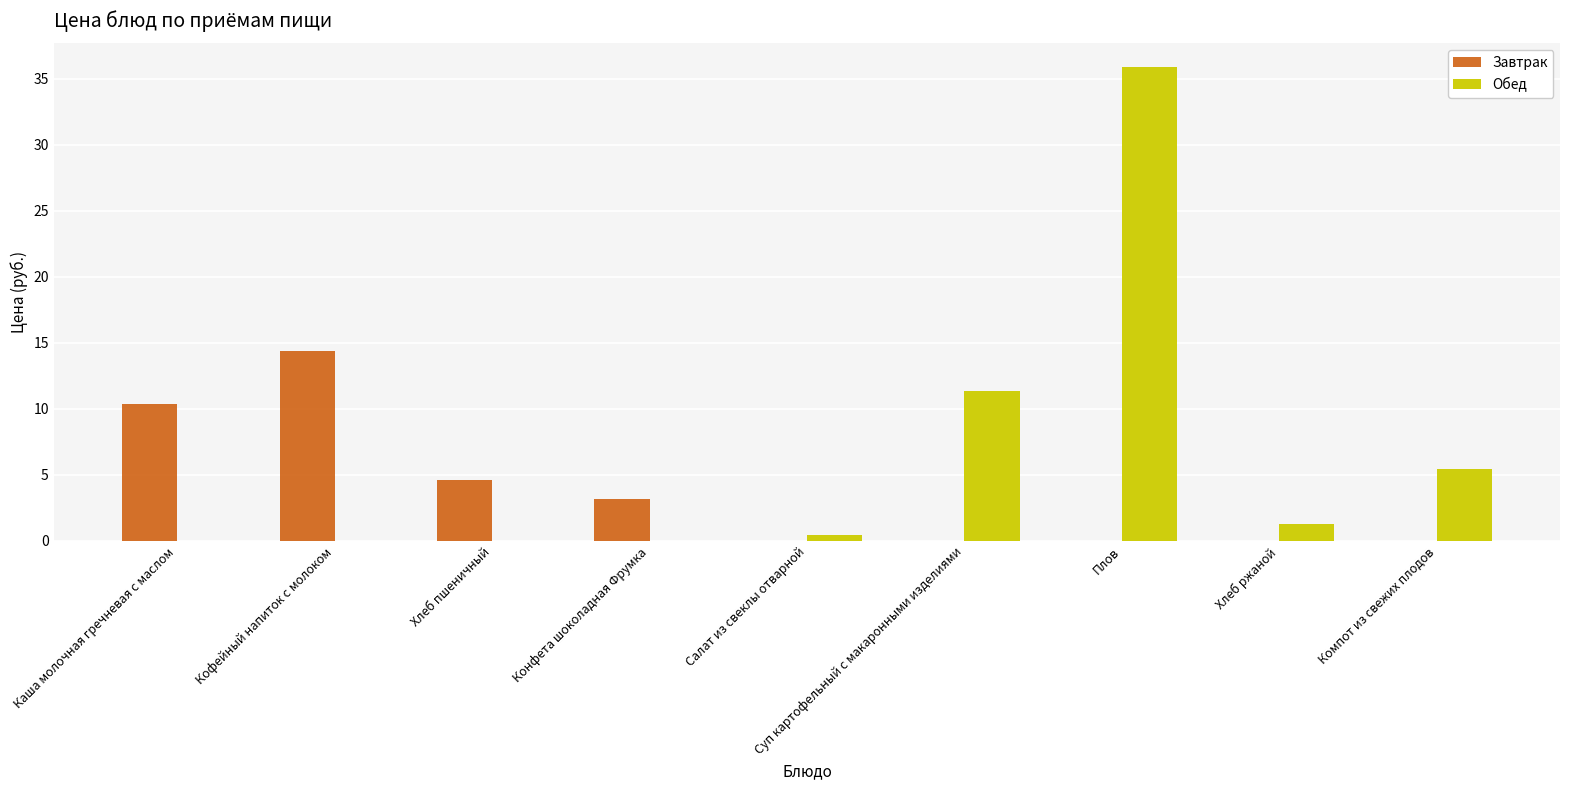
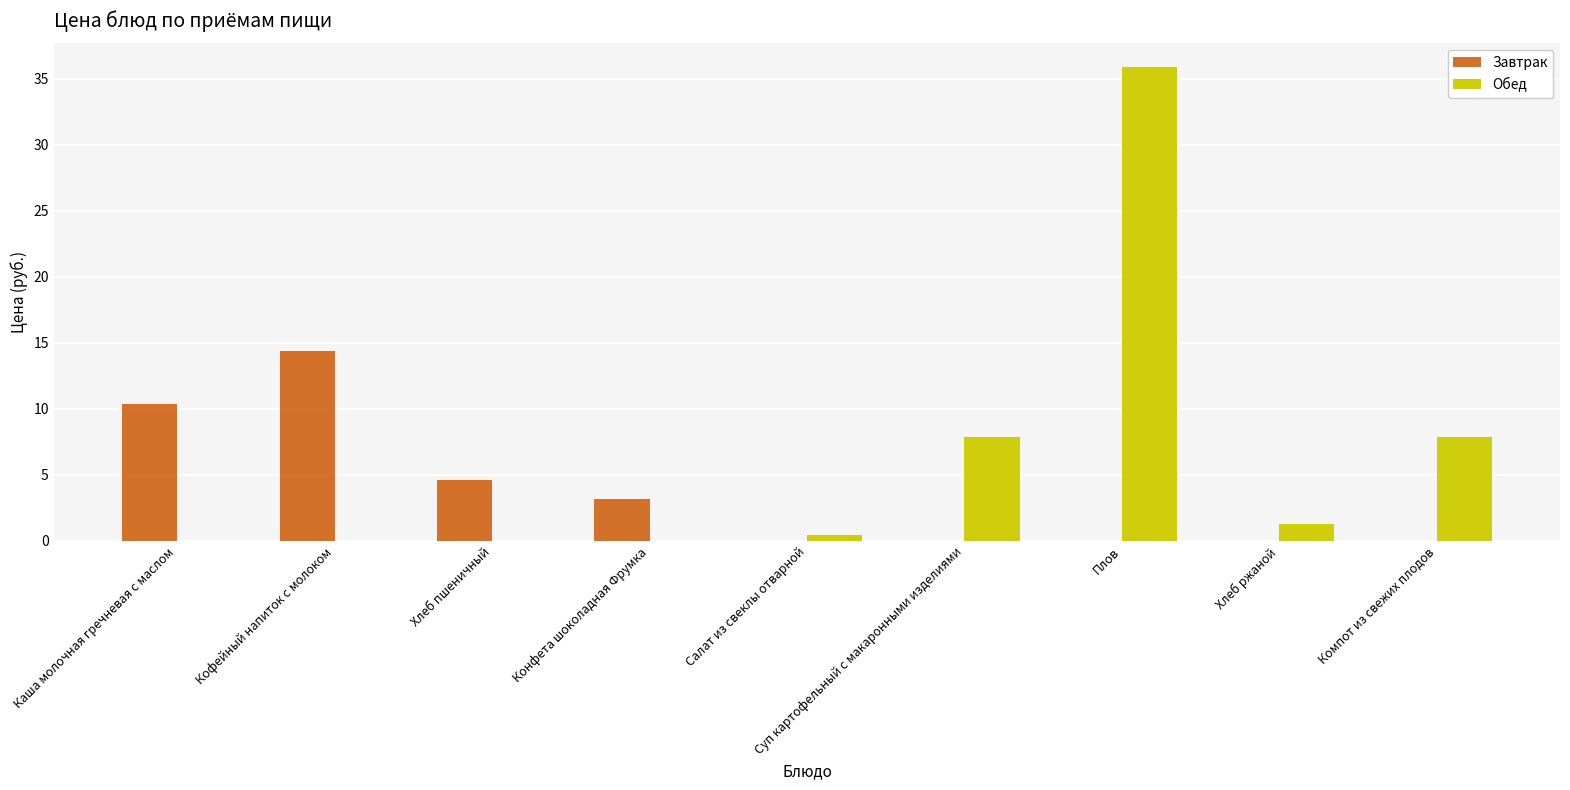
Обед, Суп картофельный с макаронными изделиями: 11.4 -> 7.9
Обед, Компот из свежих плодов: 5.5 -> 7.8
